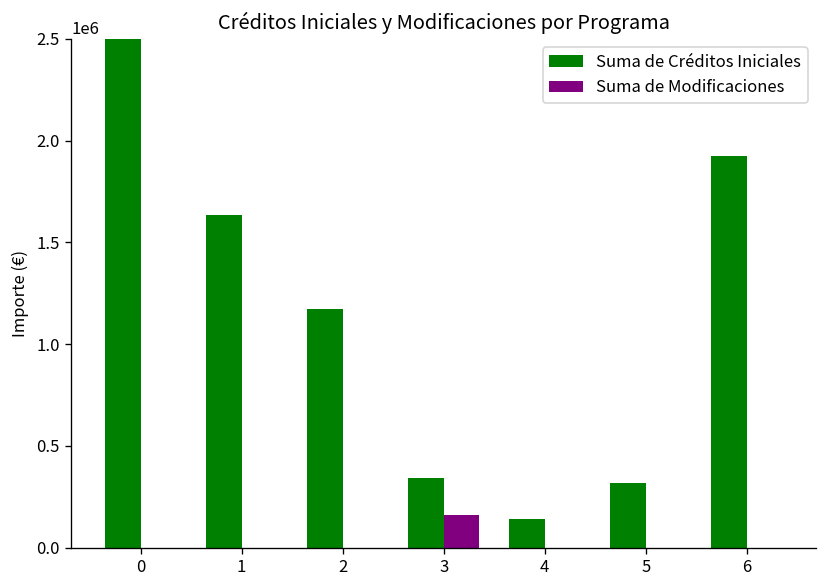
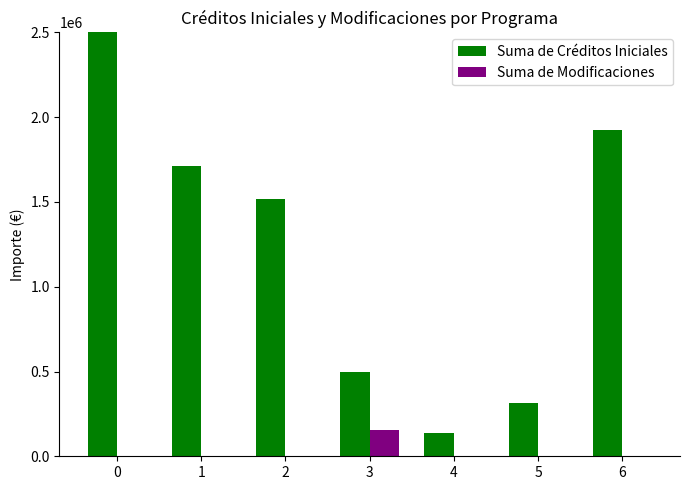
Suma de Créditos Iniciales, 1: 1640000 -> 1710000
Suma de Créditos Iniciales, 2: 1170000 -> 1520000
Suma de Créditos Iniciales, 3: 340000 -> 500000
